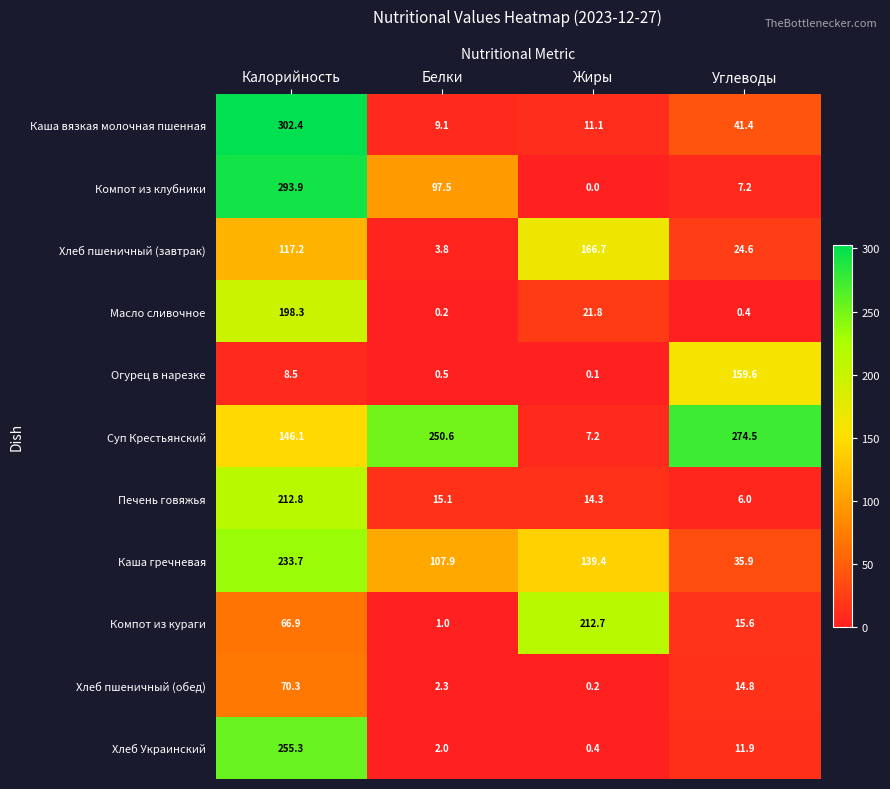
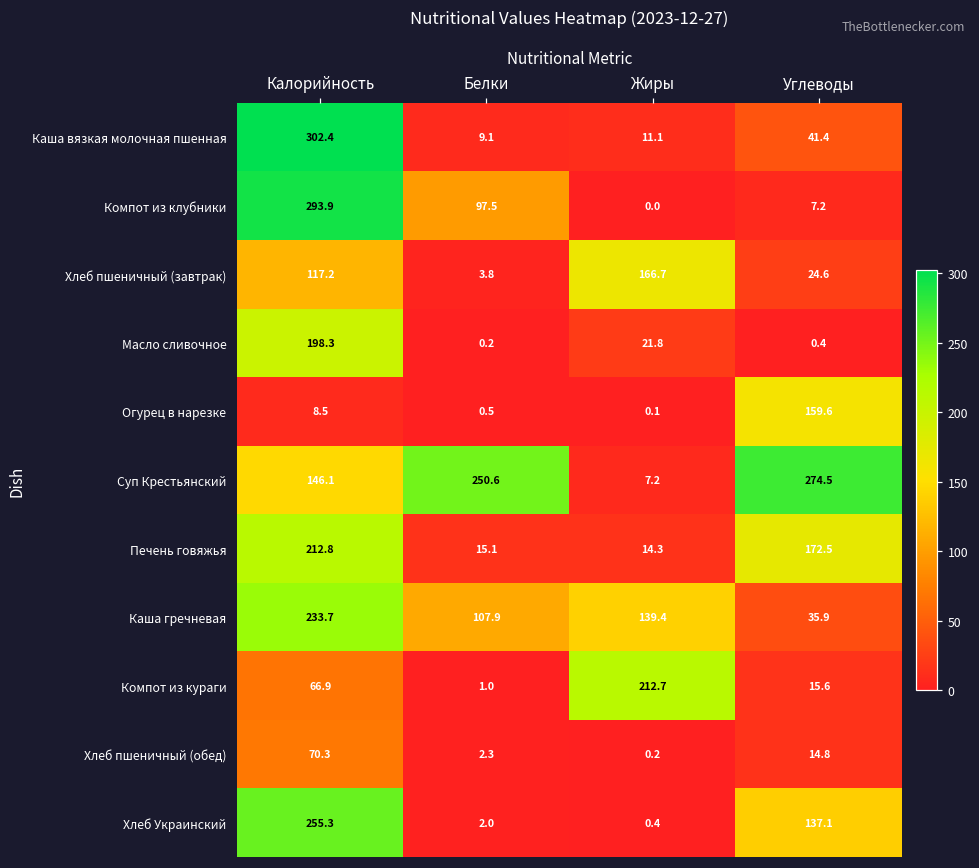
Печень говяжья, Углеводы: 6.0 -> 172.5
Хлеб Украинский, Углеводы: 11.9 -> 137.1
